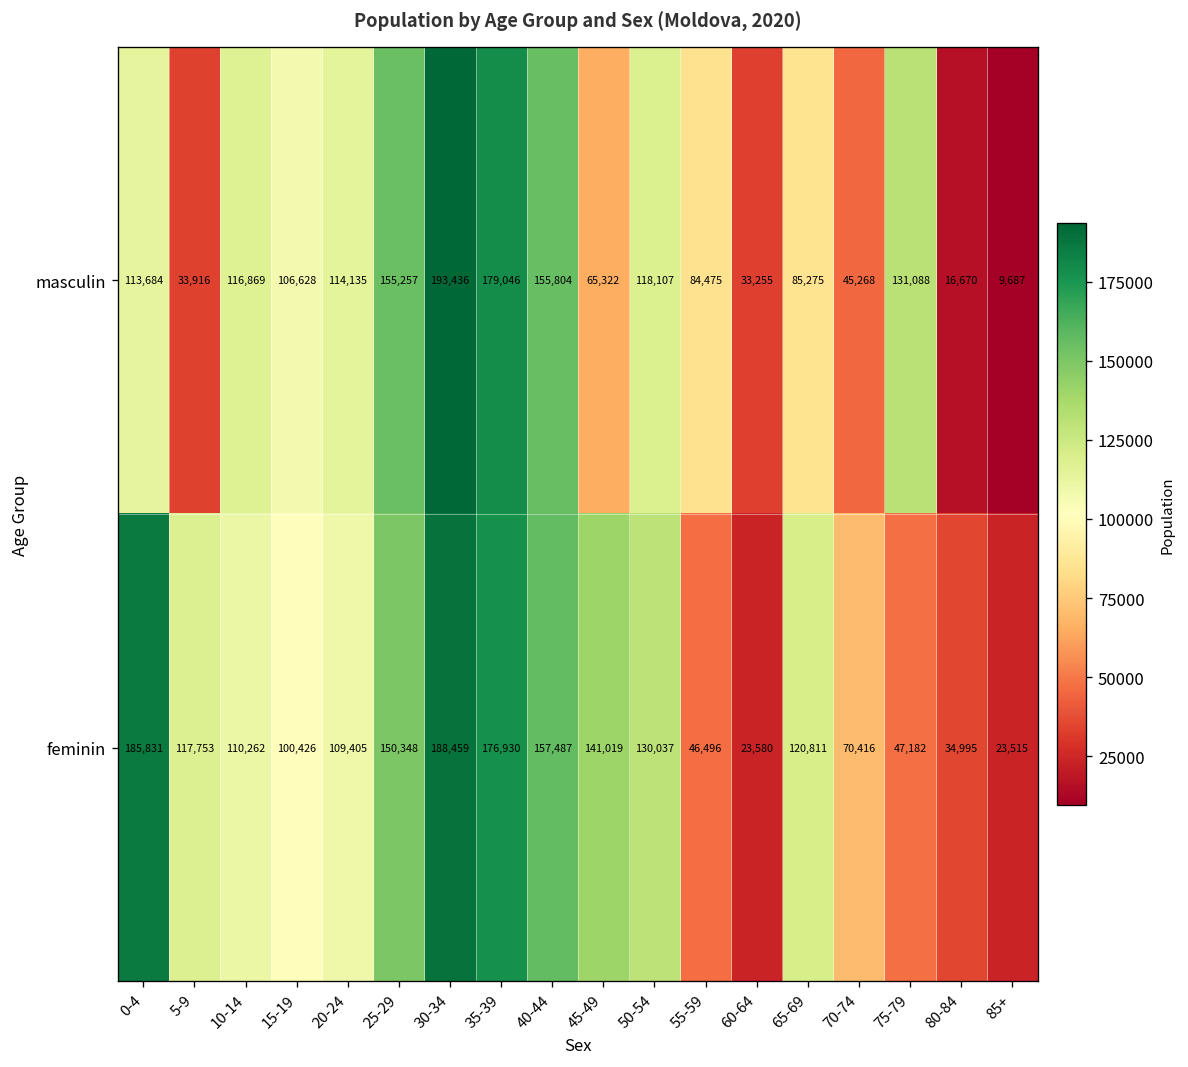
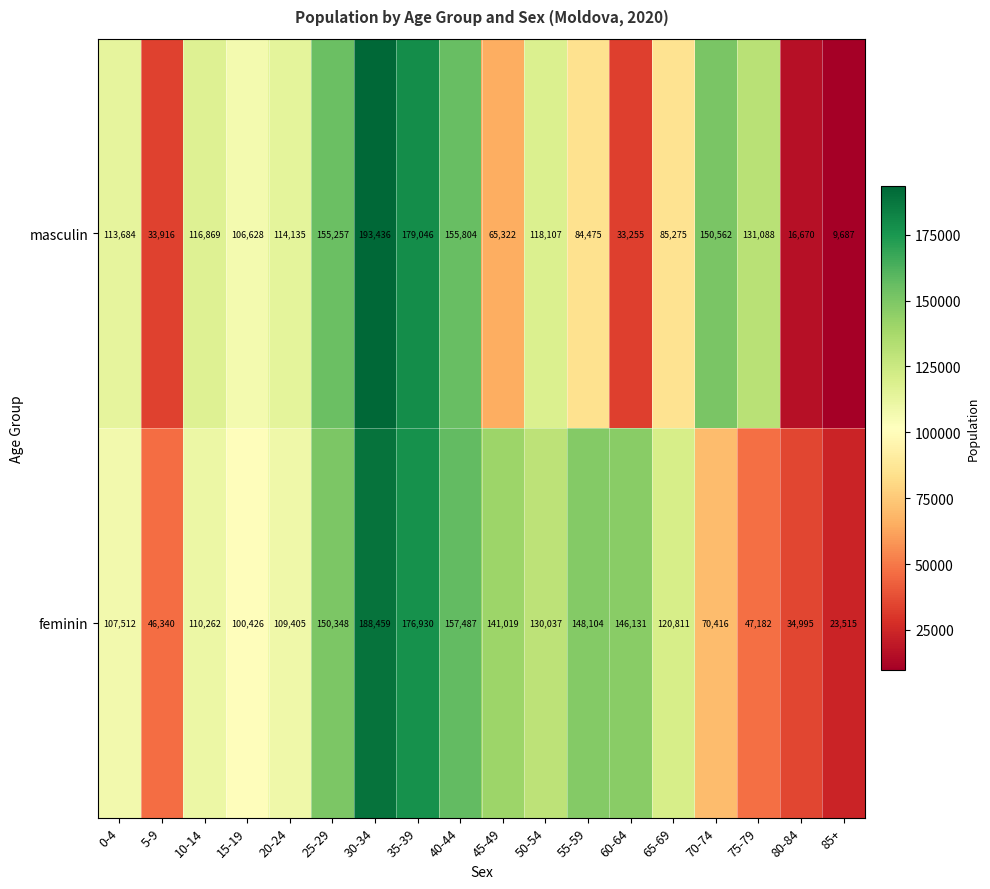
masculin, 70-74: 45,268 -> 150,562
feminin, 0-4: 185,831 -> 107,512
feminin, 5-9: 117,753 -> 46,340
feminin, 55-59: 46,496 -> 148,104
feminin, 60-64: 23,580 -> 146,131
